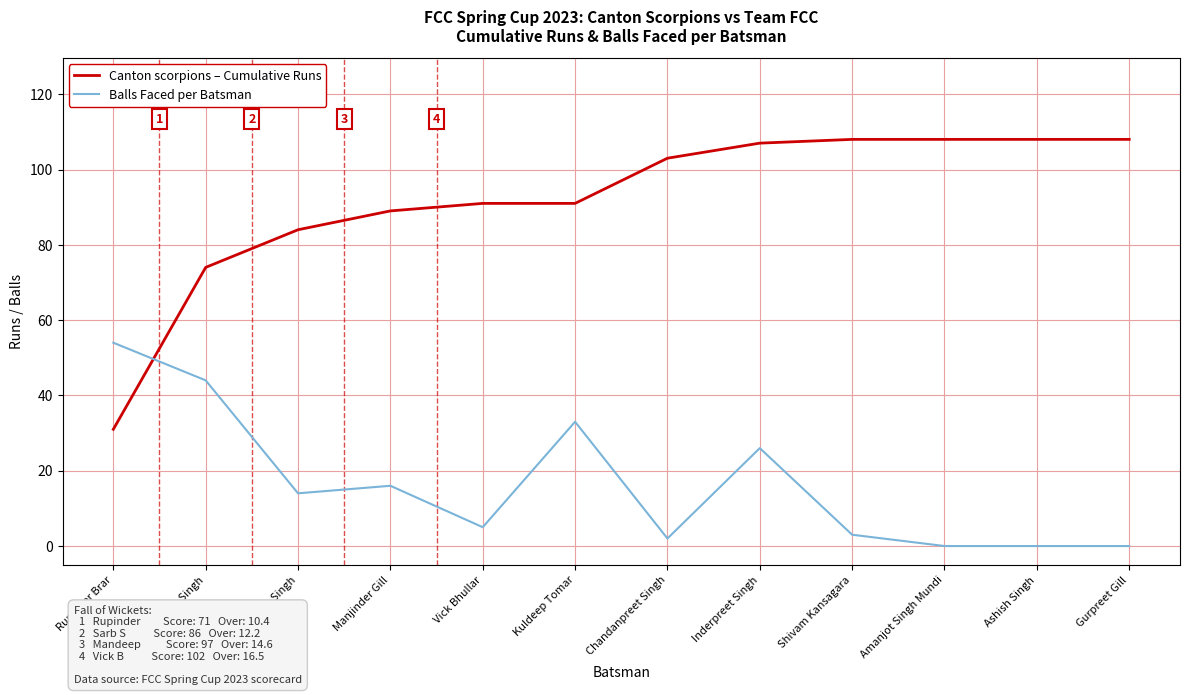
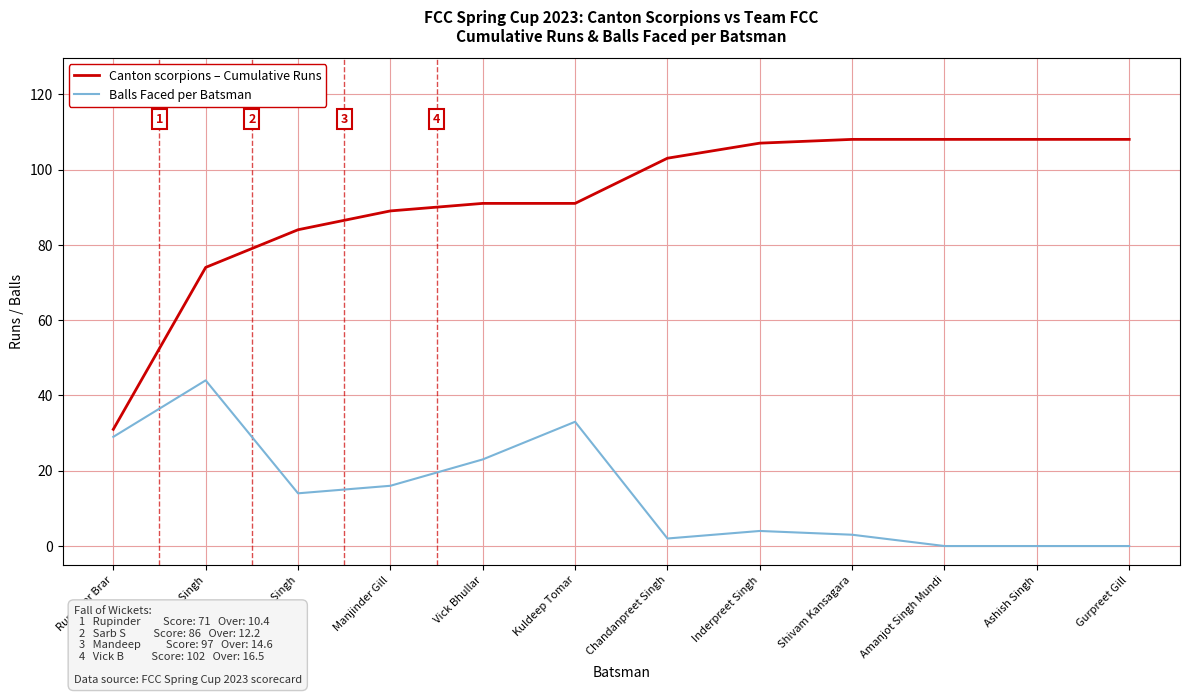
Balls Faced per Batsman, Rupinder Brar: 54 -> 29
Balls Faced per Batsman, Vick Bhullar: 5 -> 23
Balls Faced per Batsman, Inderpreet Singh: 26 -> 4
